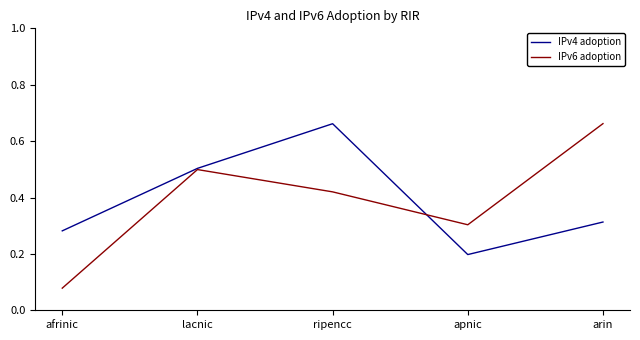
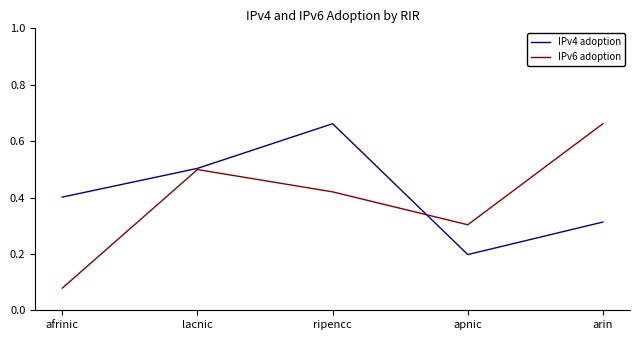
IPv4 adoption, afrinic: 0.28 -> 0.40
